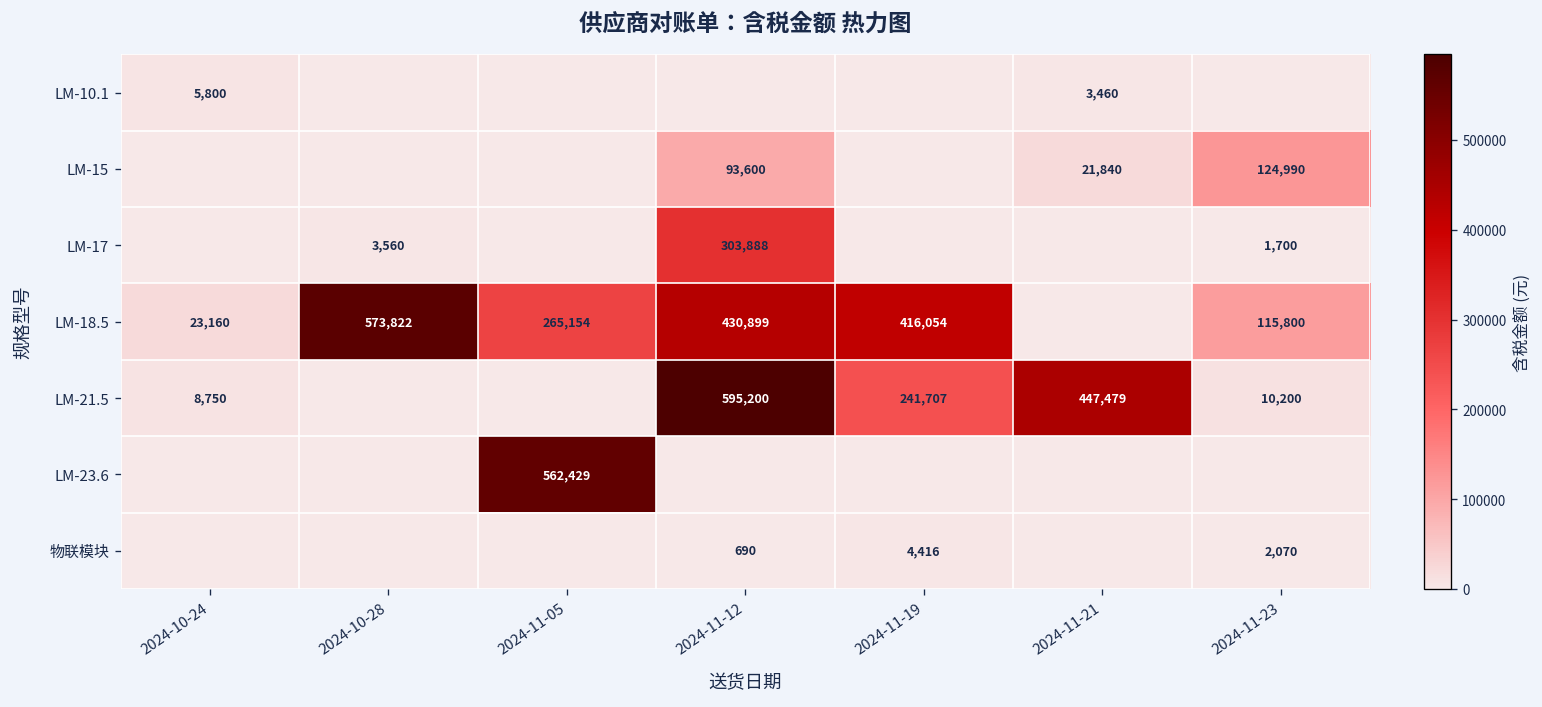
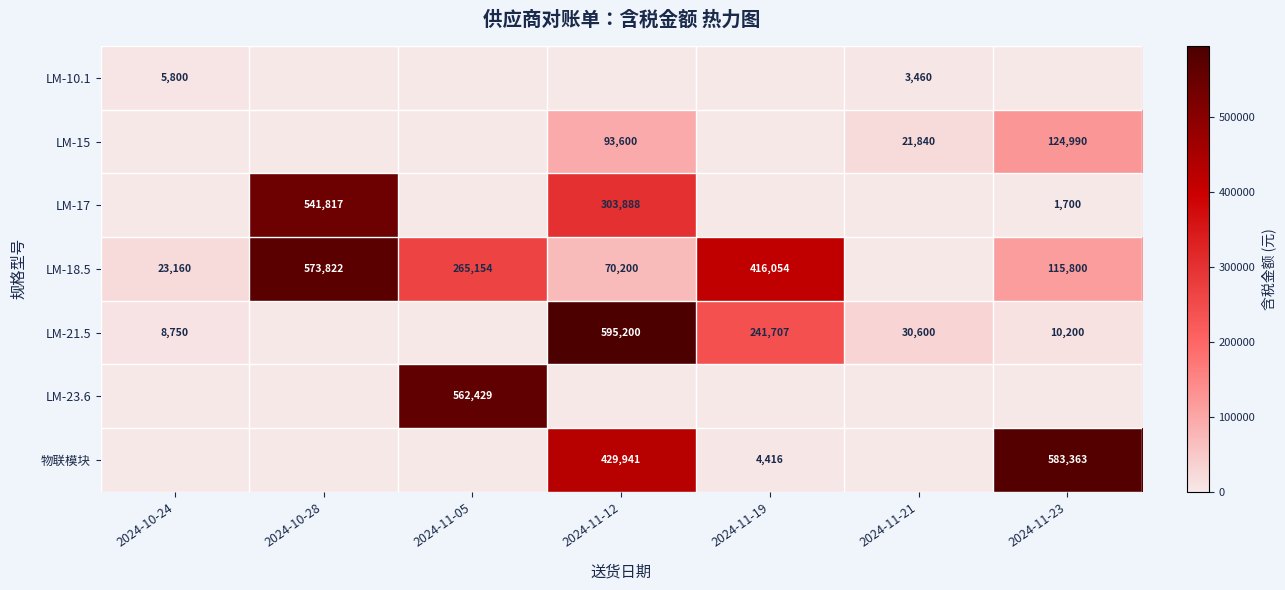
LM-17, 2024-10-28: 3,560 -> 541,817
LM-18.5, 2024-11-12: 430,899 -> 70,200
LM-21.5, 2024-11-21: 447,479 -> 30,600
物联模块, 2024-11-12: 690 -> 429,941
物联模块, 2024-11-23: 2,070 -> 583,363
